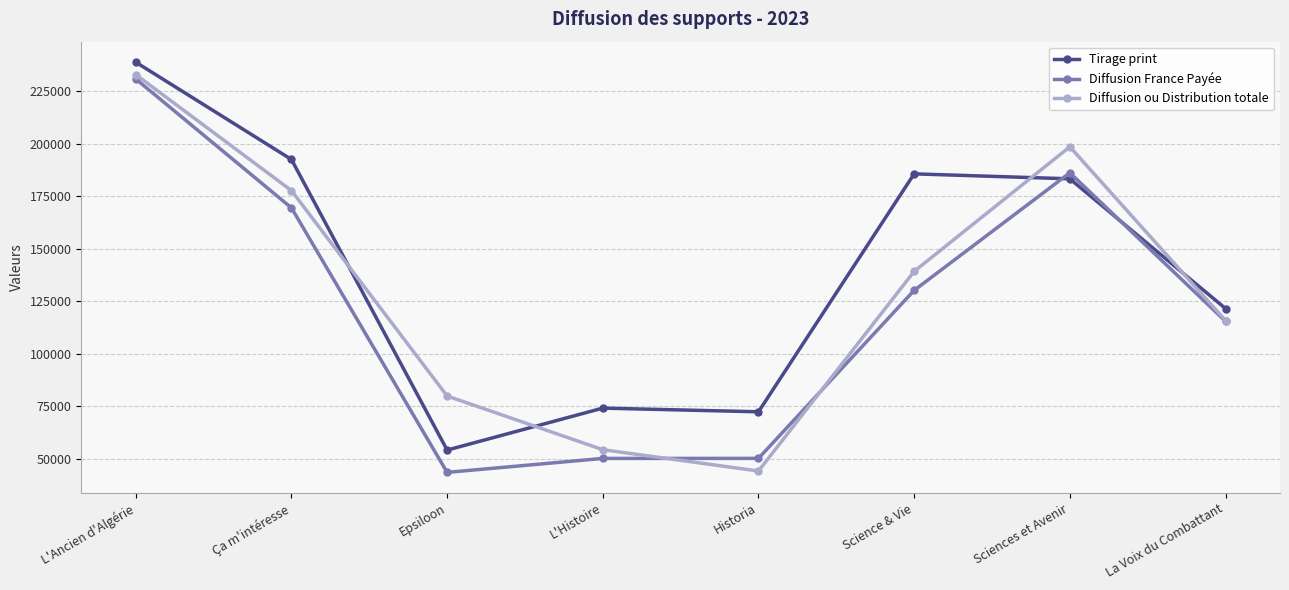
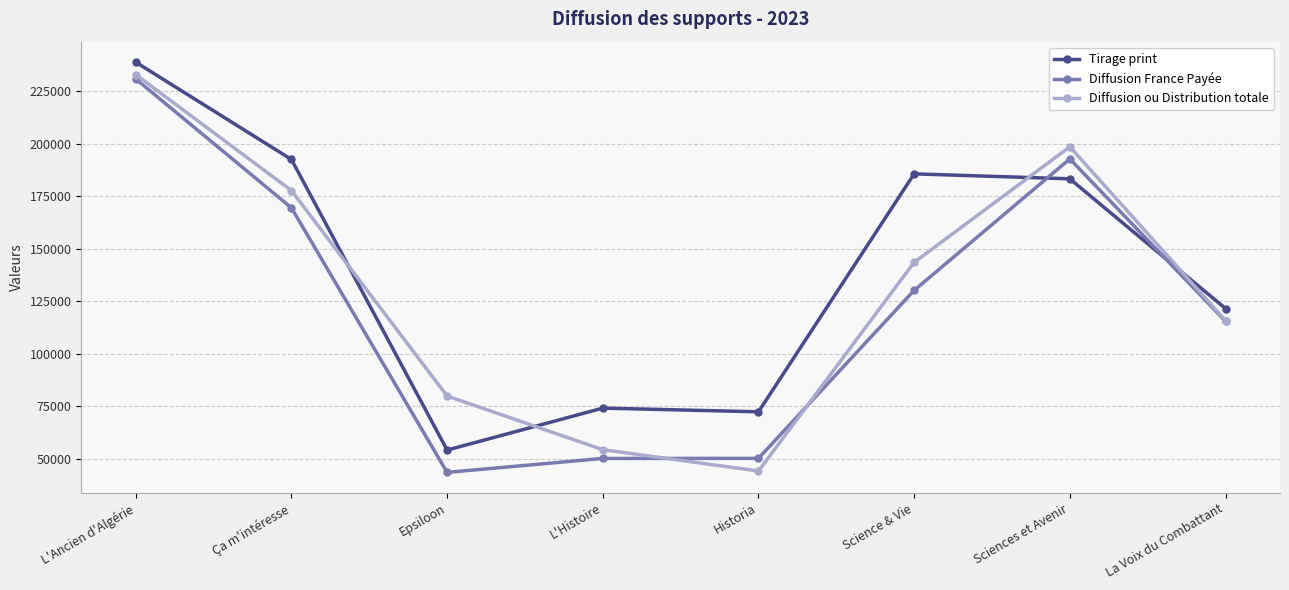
Diffusion ou Distribution totale, Science & Vie: 139000 -> 143000
Diffusion France Payée, Sciences et Avenir: 186000 -> 193000
